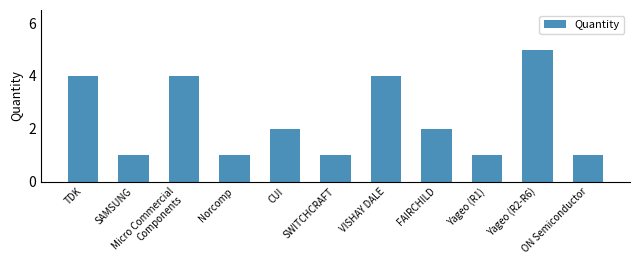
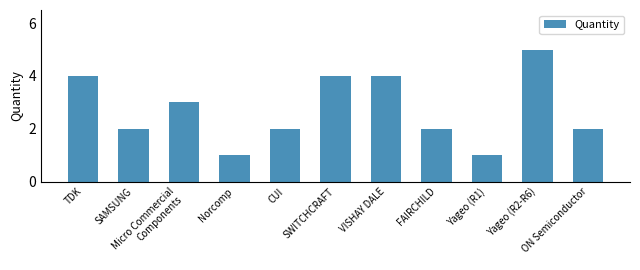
SAMSUNG: 1 -> 2
Micro Commercial Components: 4 -> 3
SWITCHCRAFT: 1 -> 4
ON Semiconductor: 1 -> 2
